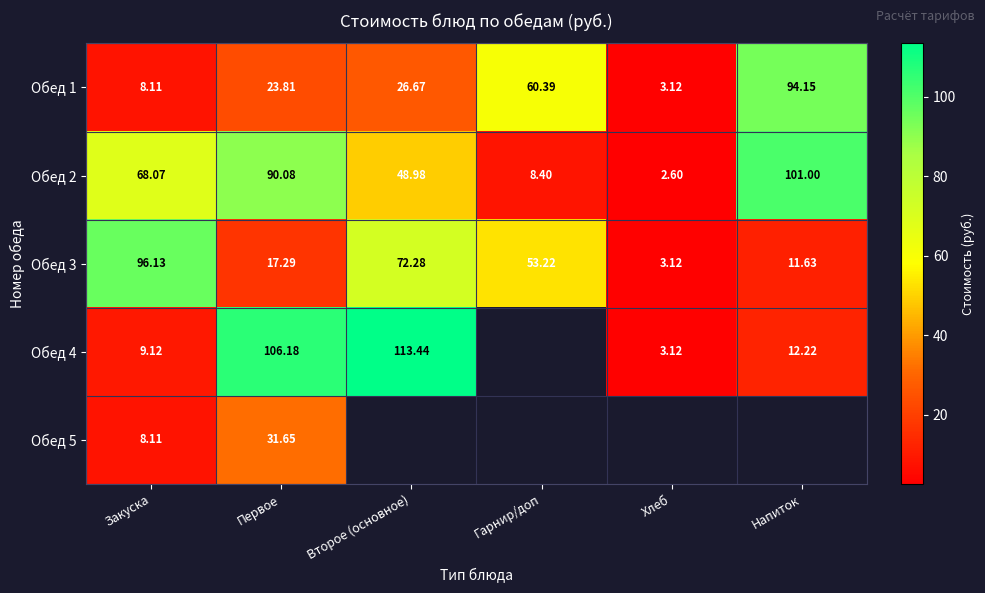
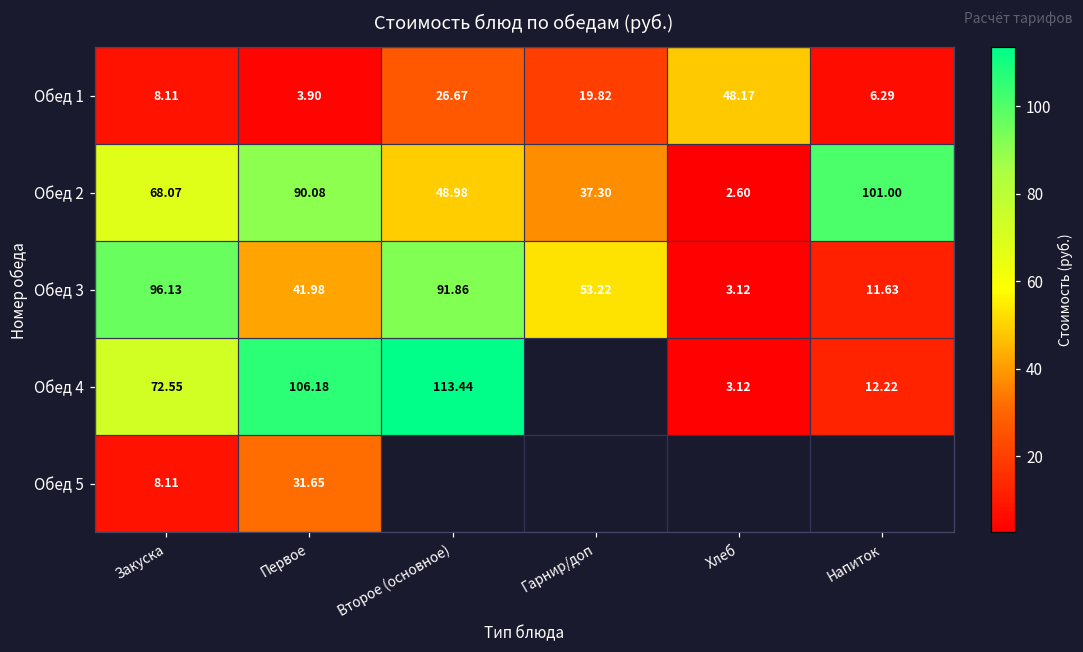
Обед 1, Первое: 23.81 -> 3.90
Обед 1, Гарнир/доп: 60.39 -> 19.82
Обед 1, Хлеб: 3.12 -> 48.17
Обед 1, Напиток: 94.15 -> 6.29
Обед 2, Гарнир/доп: 8.40 -> 37.30
Обед 3, Первое: 17.29 -> 41.98
Обед 3, Второе (основное): 72.28 -> 91.86
Обед 4, Закуска: 9.12 -> 72.55
